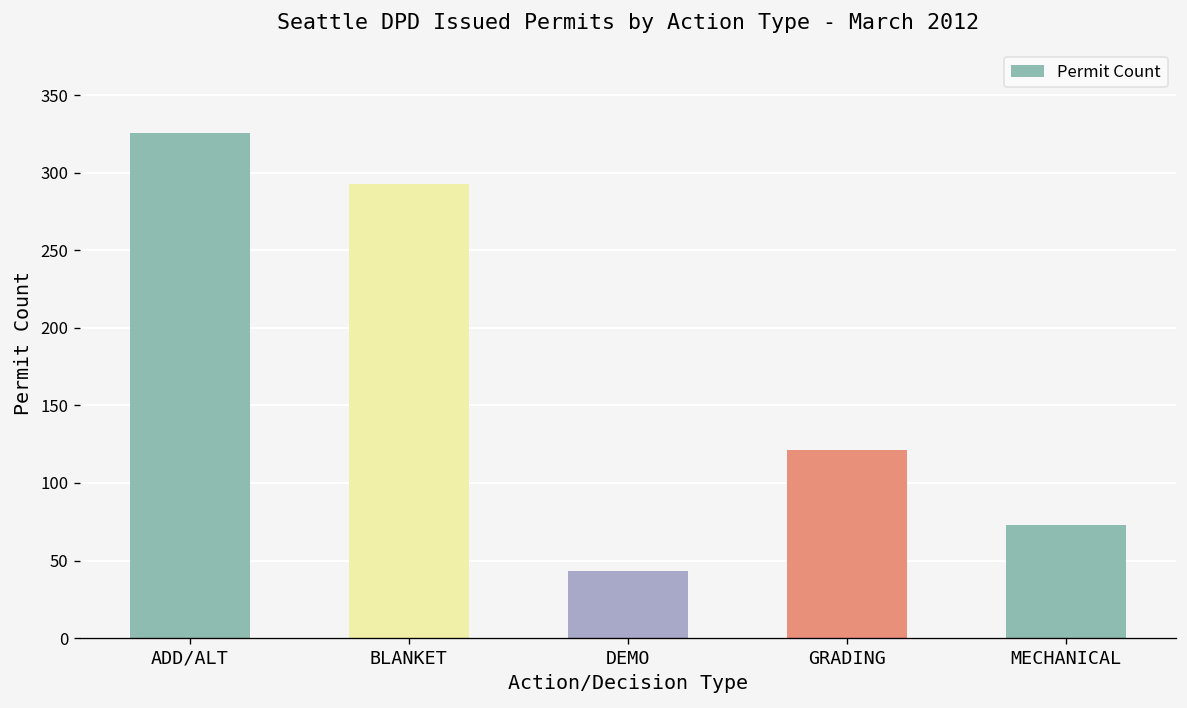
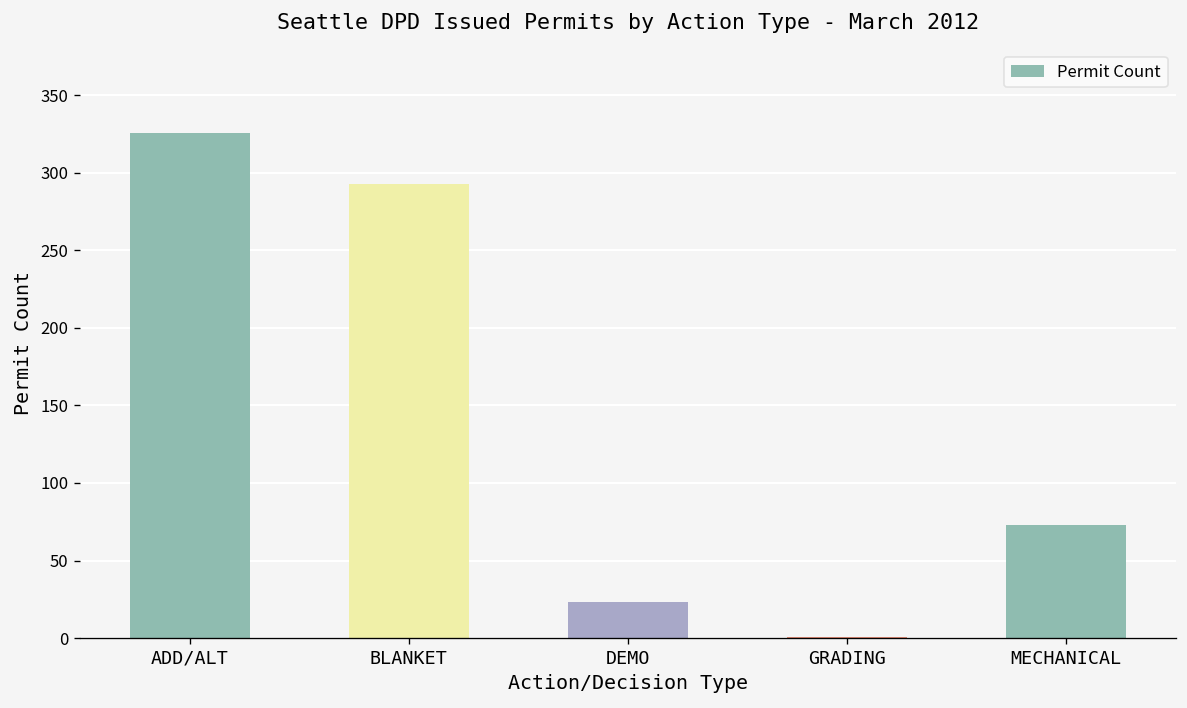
DEMO: 43 -> 23
GRADING: 121 -> 1
